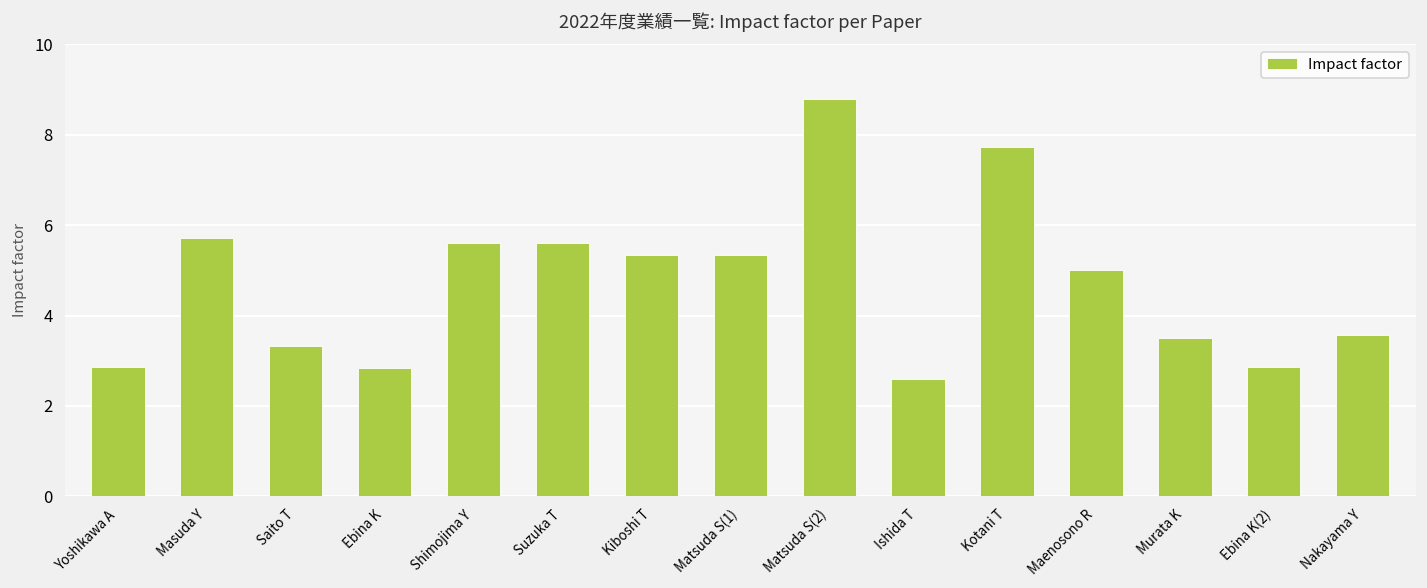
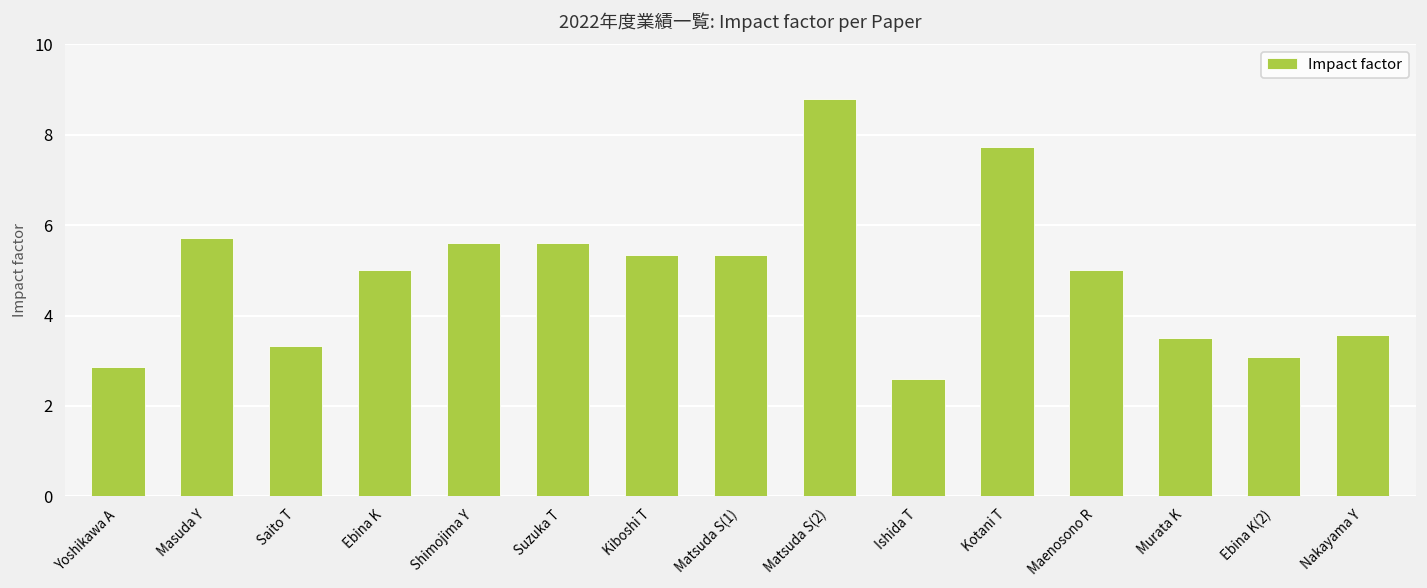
Ebina K: 2.8 -> 5.0
Ebina K(2): 2.9 -> 3.1
